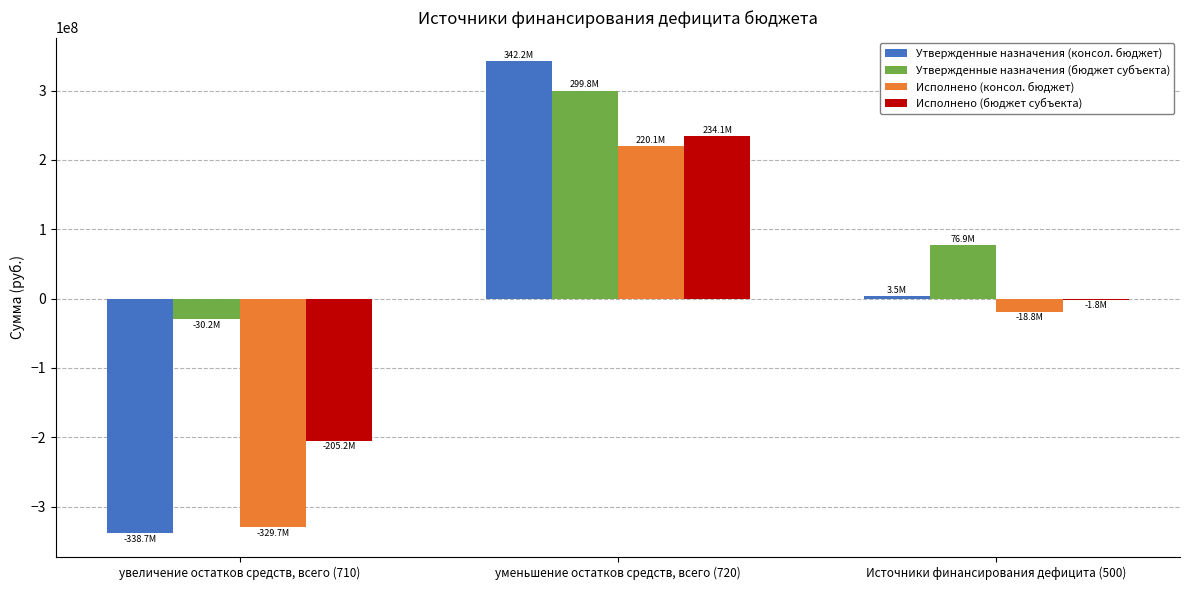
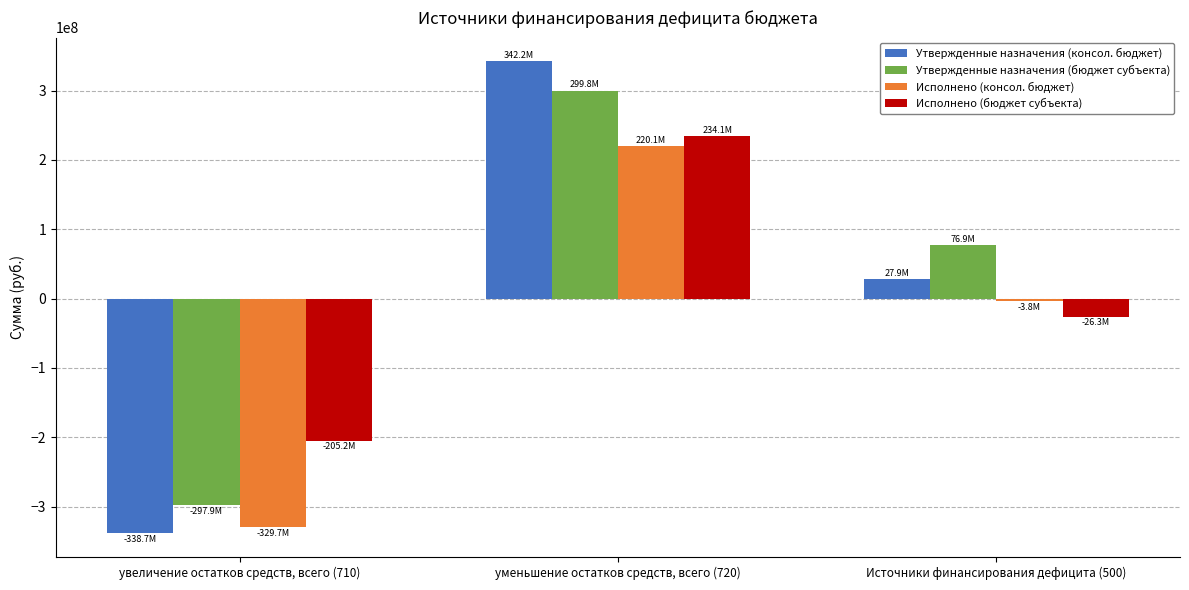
Утвержденные назначения (бюджет субъекта), увеличение остатков средств, всего (710): -30.2M -> -297.9M
Утвержденные назначения (консол. бюджет), Источники финансирования дефицита (500): 3.5M -> 27.9M
Исполнено (консол. бюджет), Источники финансирования дефицита (500): -18.8M -> -3.8M
Исполнено (бюджет субъекта), Источники финансирования дефицита (500): -1.8M -> -26.3M
